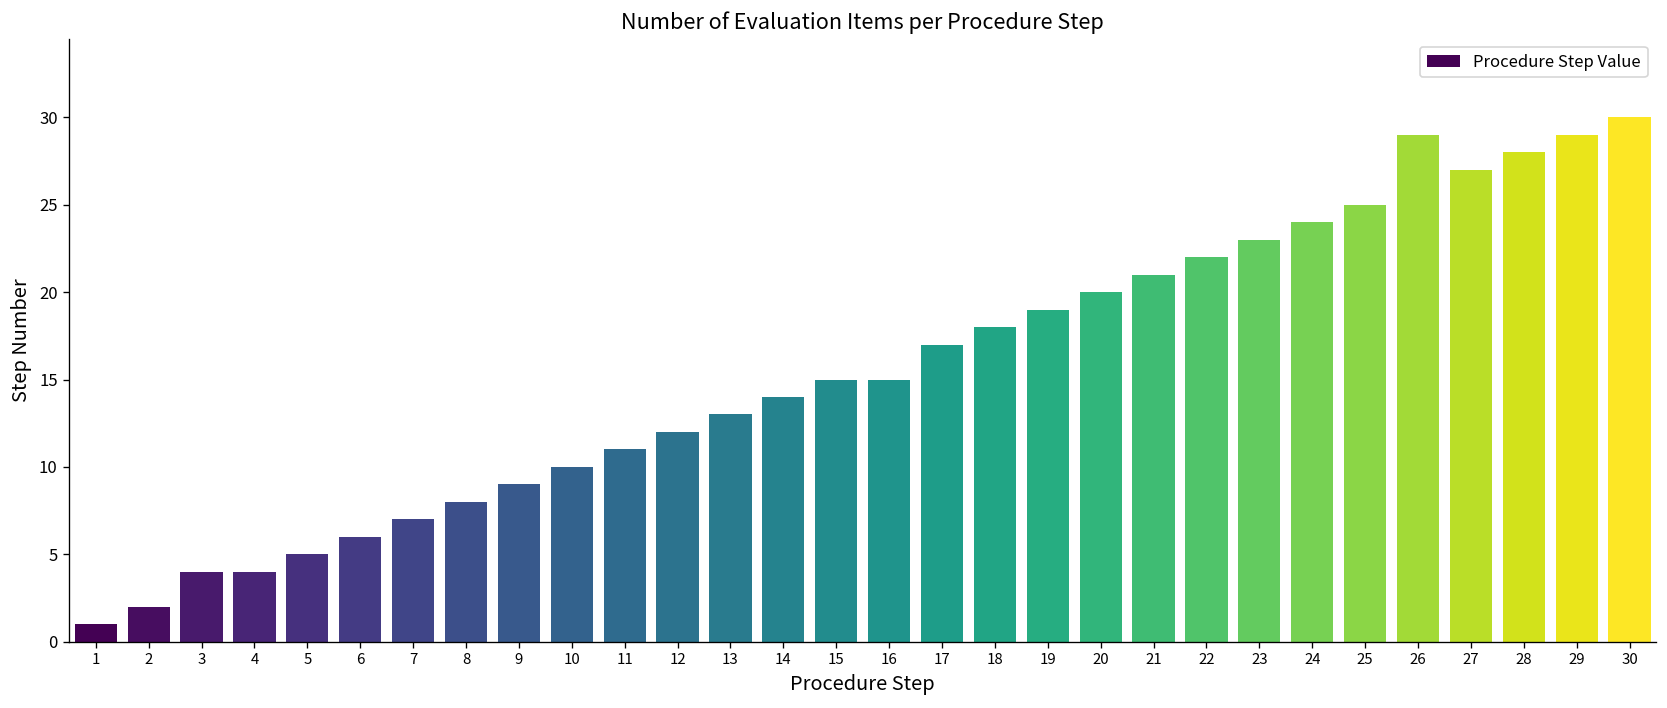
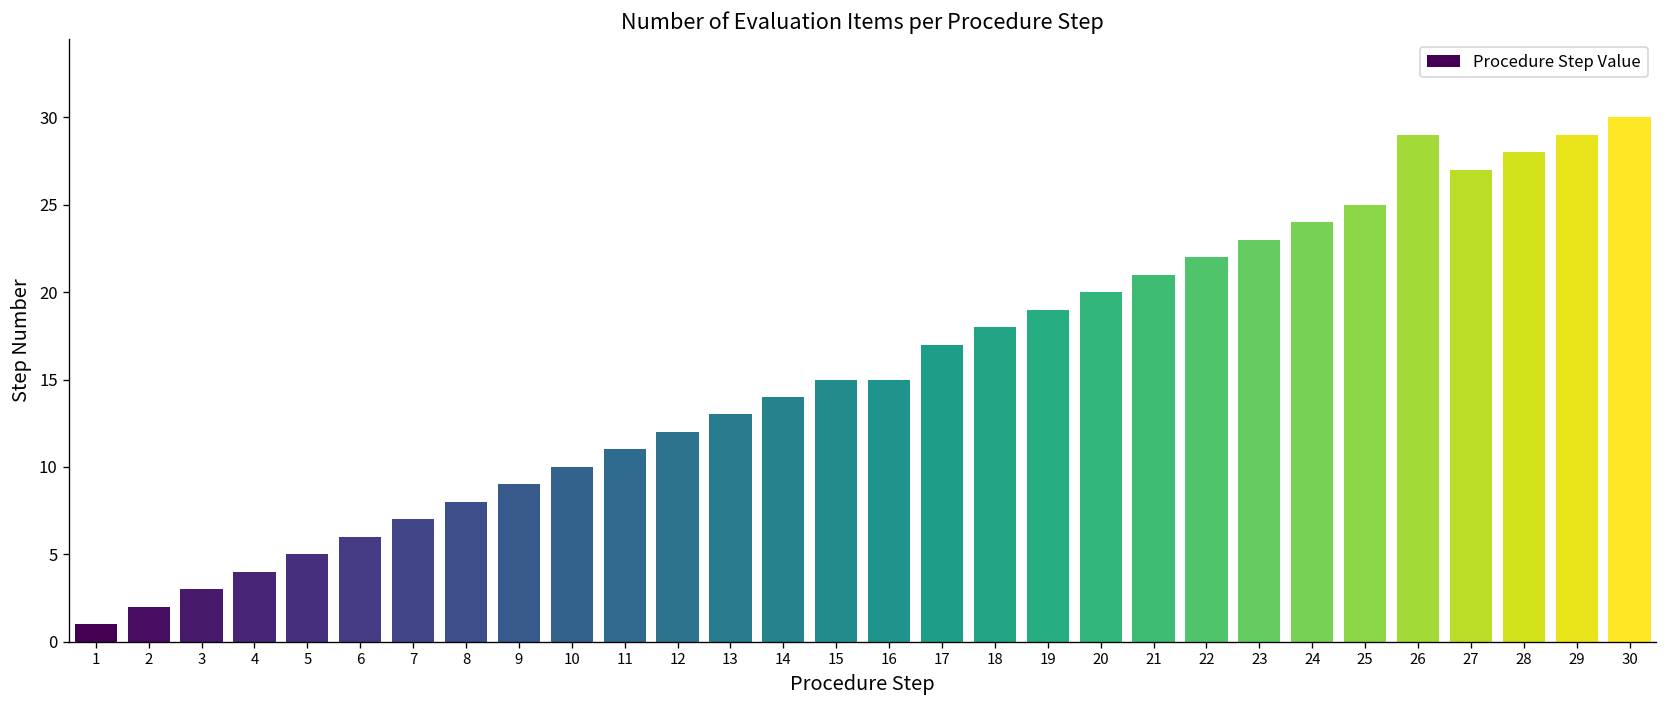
3: 4 -> 3
